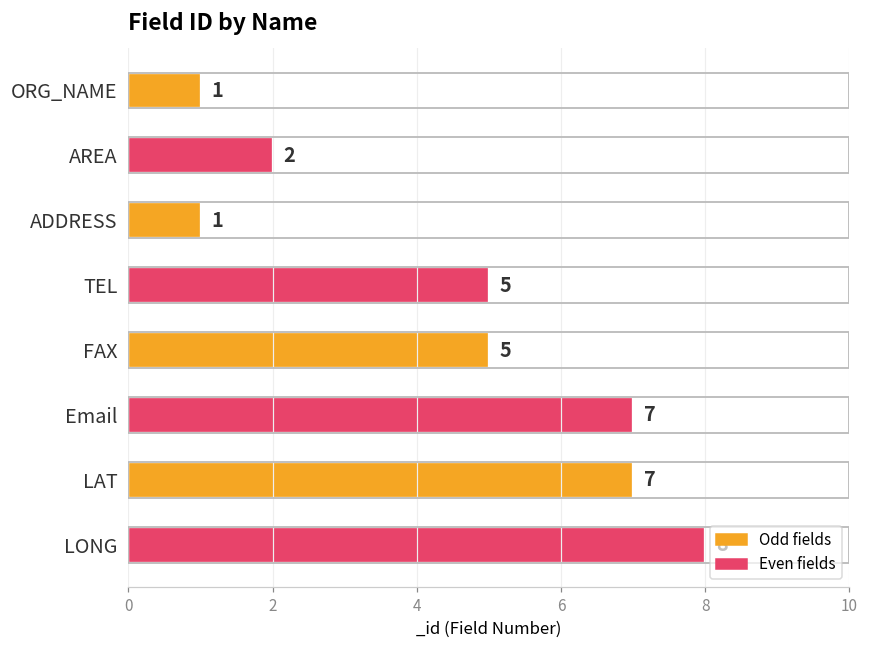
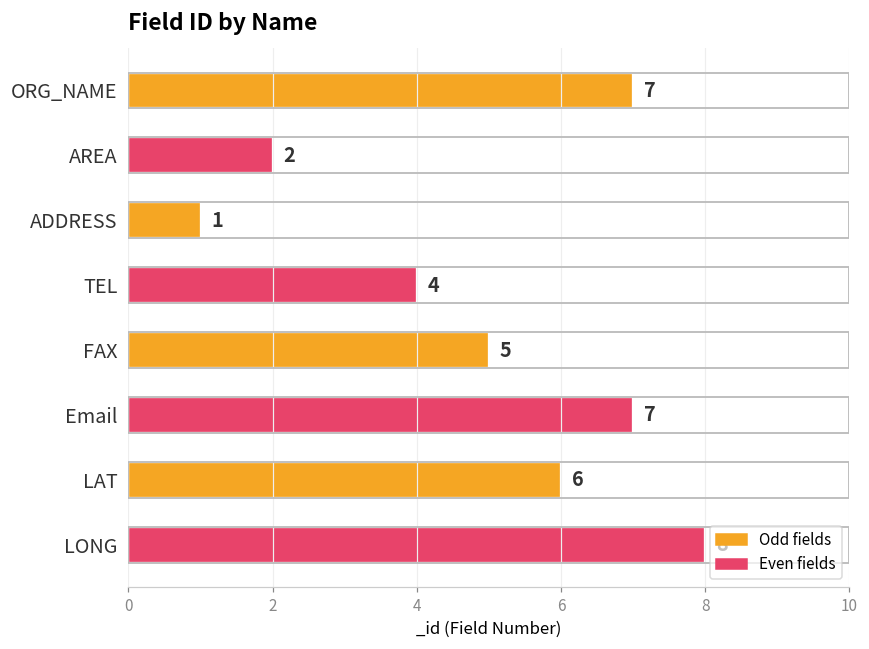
ORG_NAME: 1 -> 7
TEL: 5 -> 4
LAT: 7 -> 6
